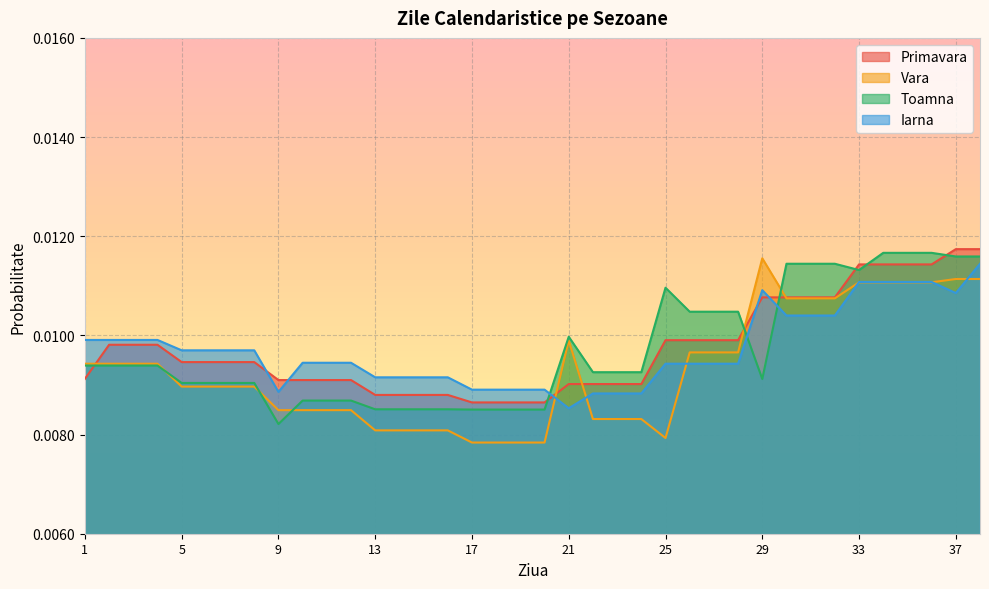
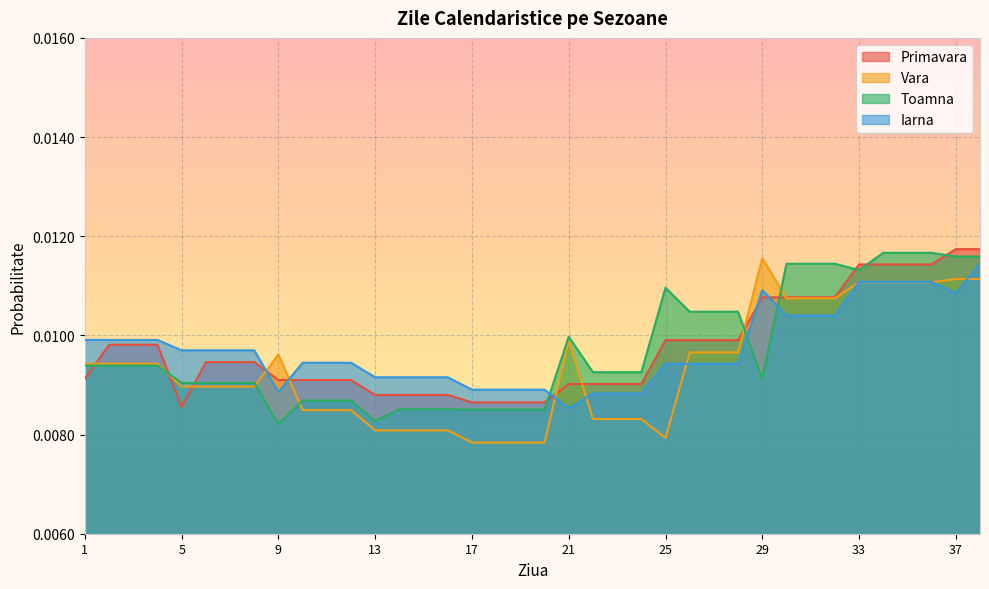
Primavara, 5: 0.0095 -> 0.0086
Vara, 9: 0.0085 -> 0.0096
Toamna, 13: 0.0085 -> 0.0083
